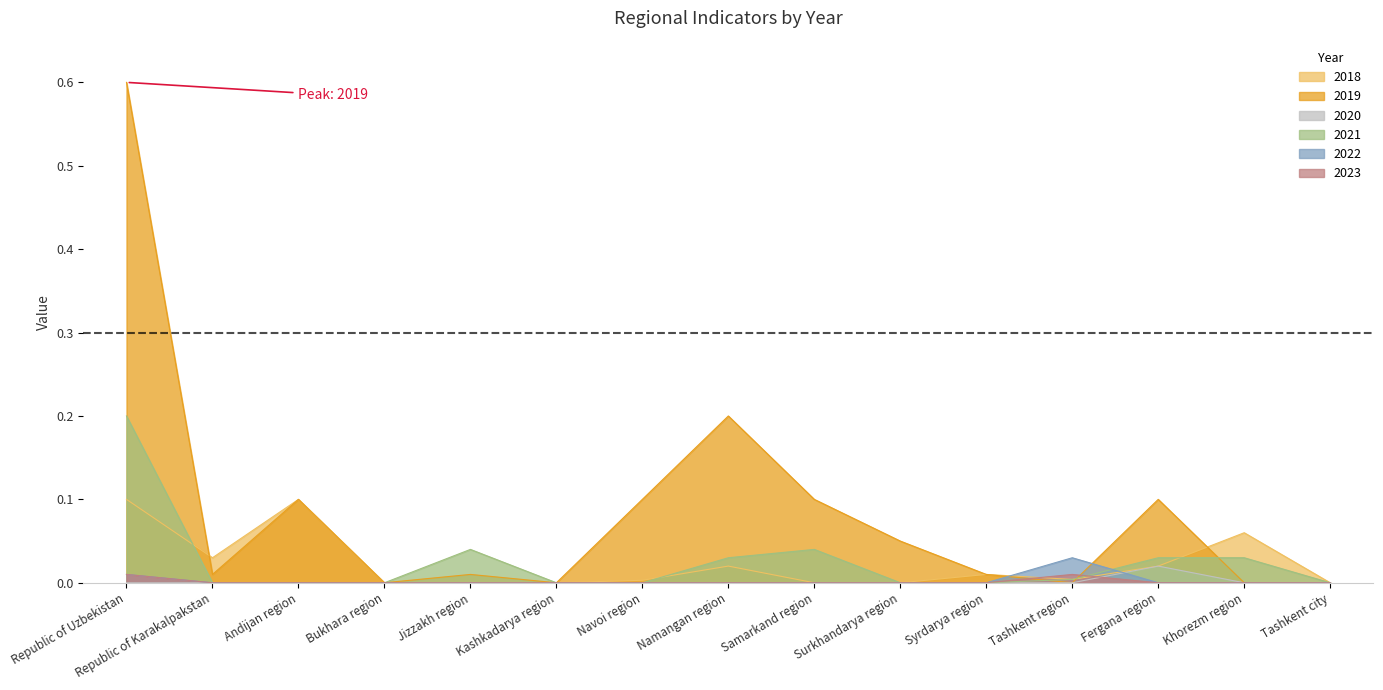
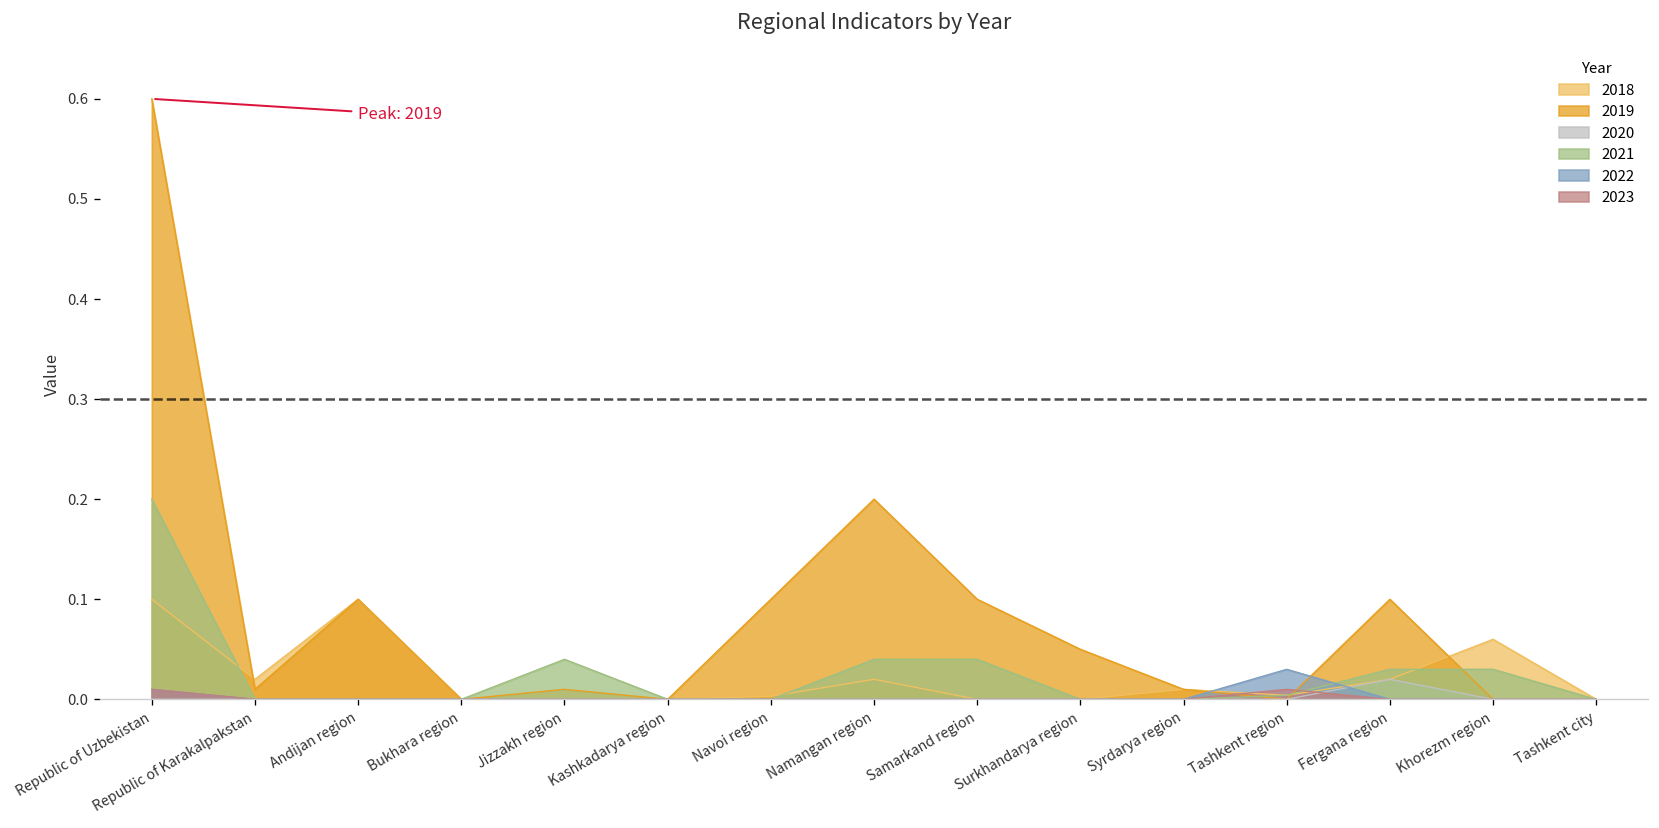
2018, Republic of Karakalpakstan: 0.03 -> 0.02
2021, Namangan region: 0.03 -> 0.04
